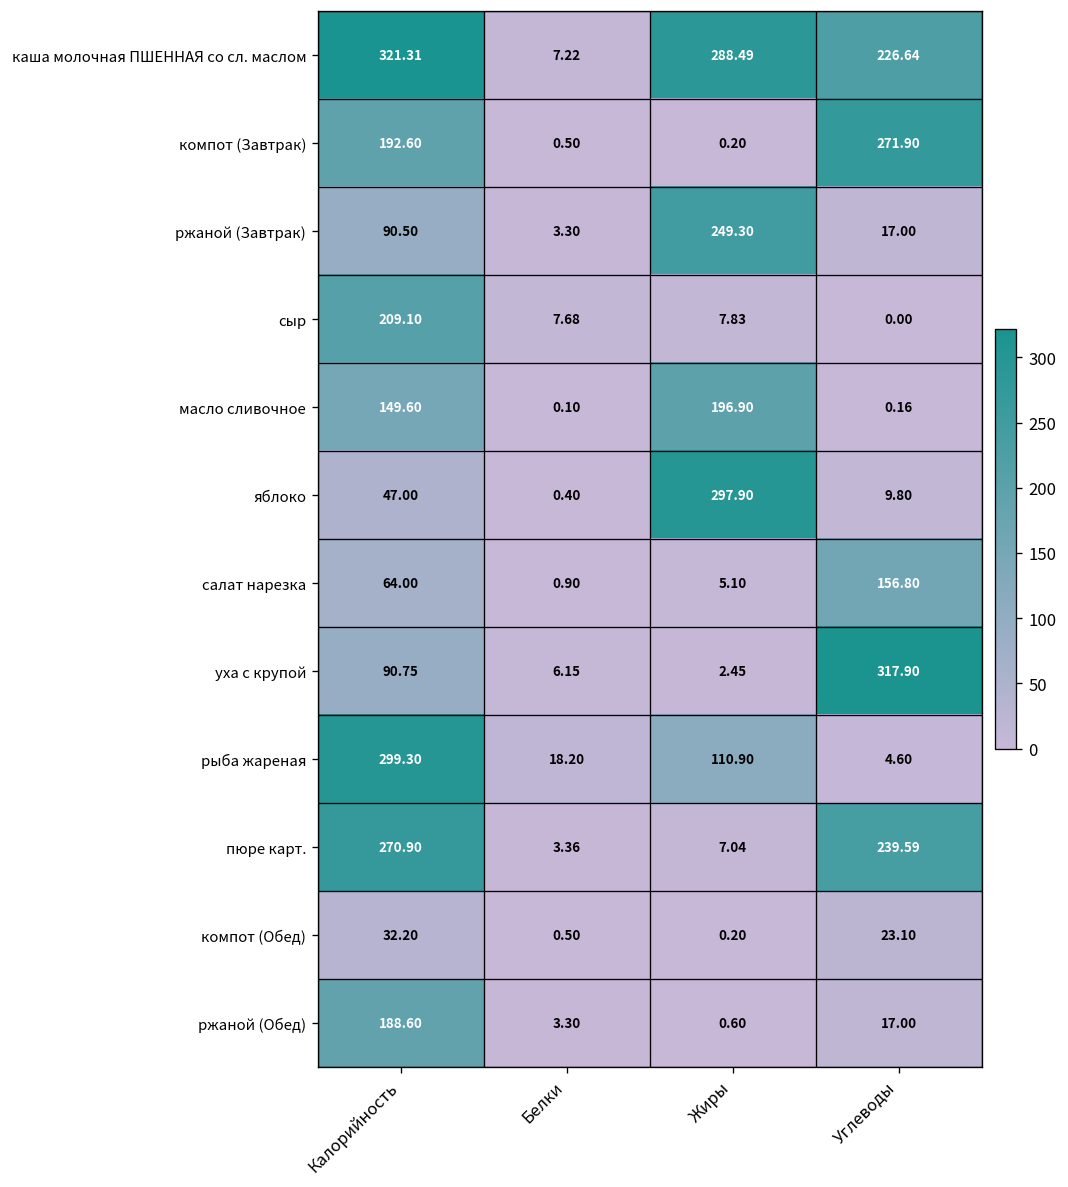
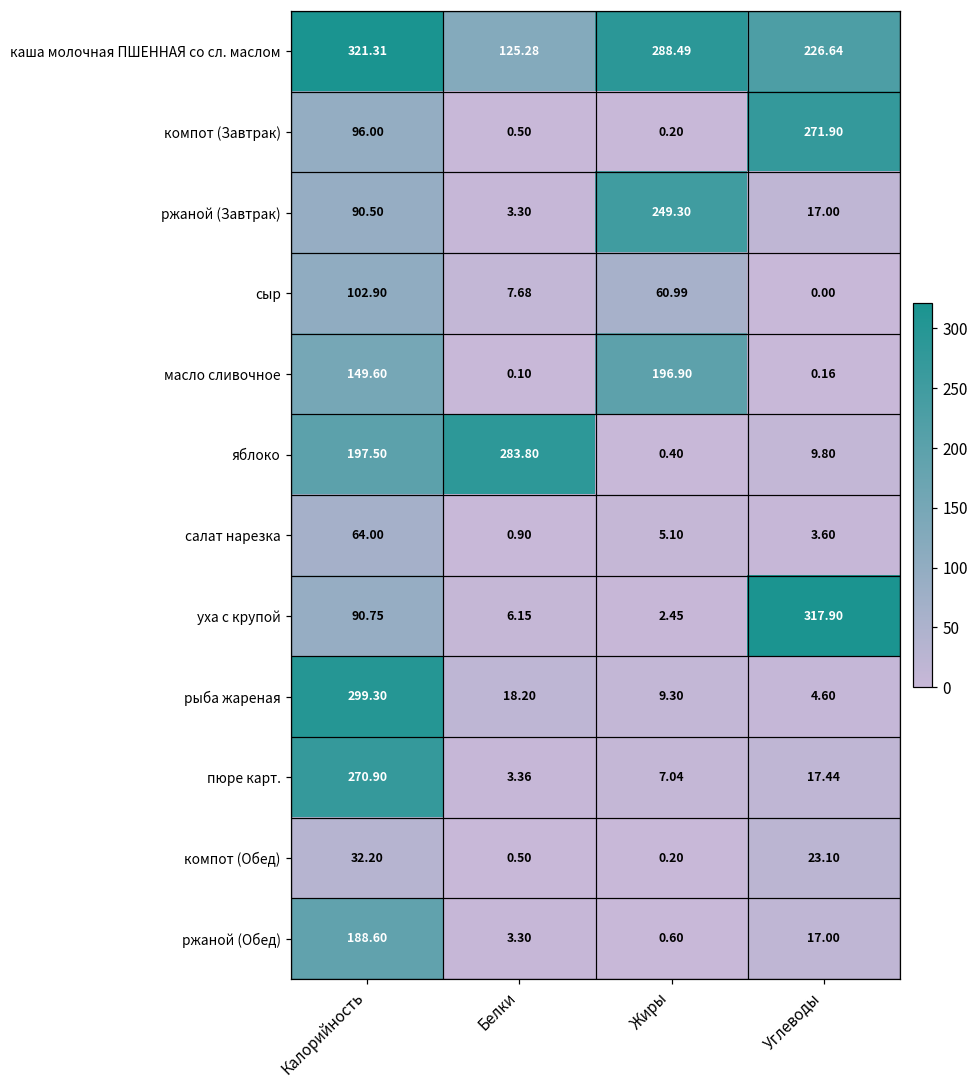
каша молочная ПШЕННАЯ со сл. маслом, Белки: 7.22 -> 125.28
компот (Завтрак), Калорийность: 192.60 -> 96.00
сыр, Калорийность: 209.10 -> 102.90
сыр, Жиры: 7.83 -> 60.99
яблоко, Калорийность: 47.00 -> 197.50
яблоко, Белки: 0.40 -> 283.80
яблоко, Жиры: 297.90 -> 0.40
салат нарезка, Углеводы: 156.80 -> 3.60
рыба жареная, Жиры: 110.90 -> 9.30
пюре карт., Углеводы: 239.59 -> 17.44
